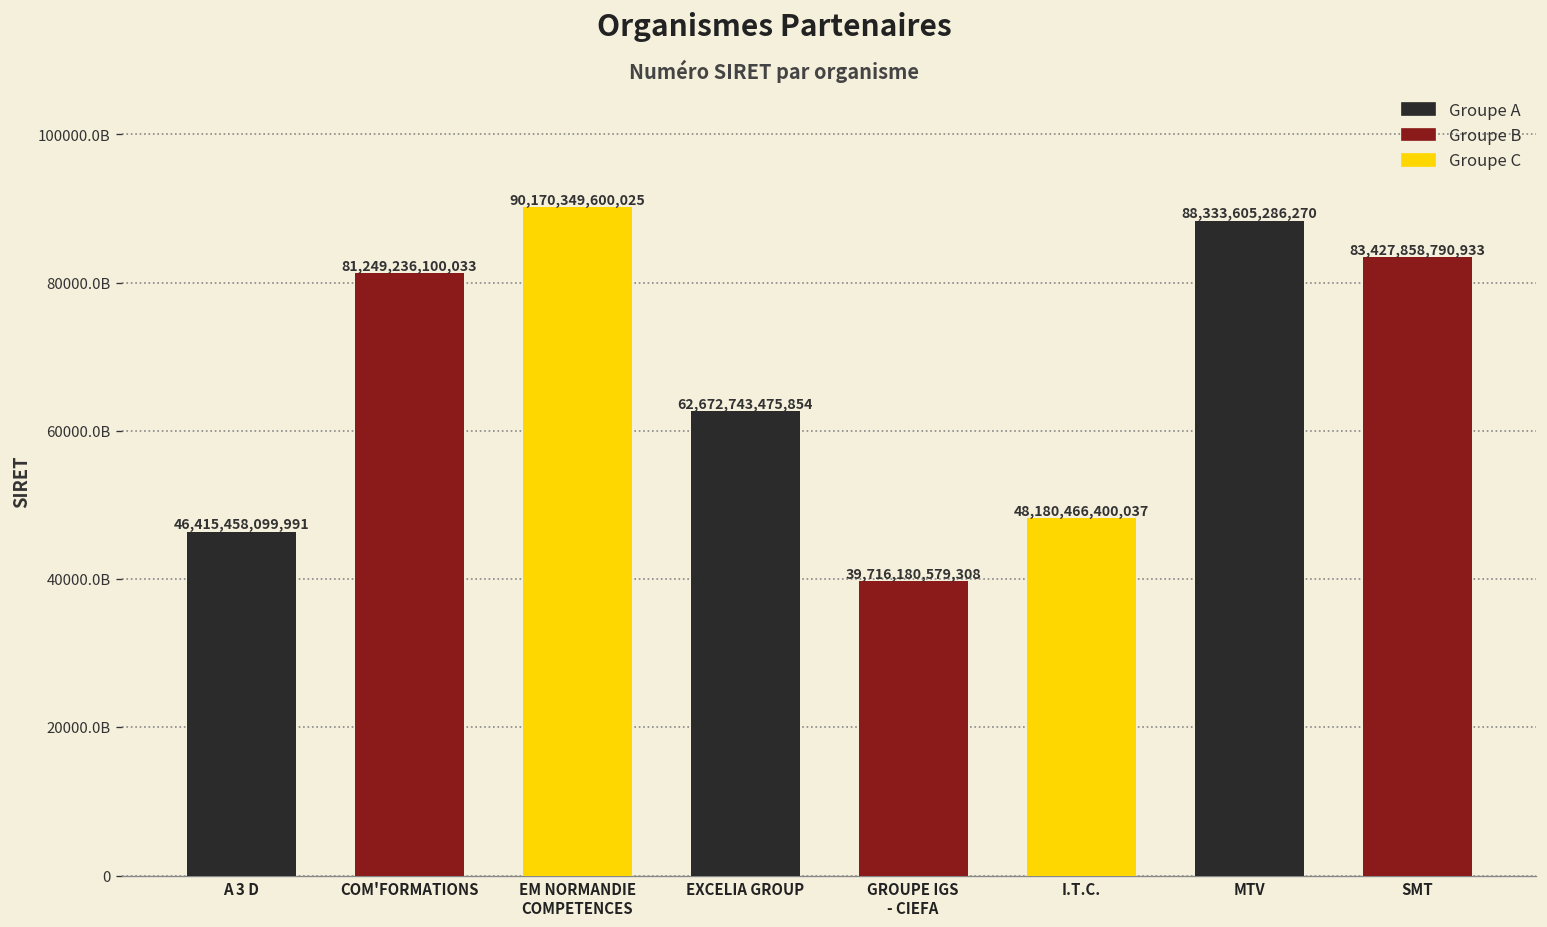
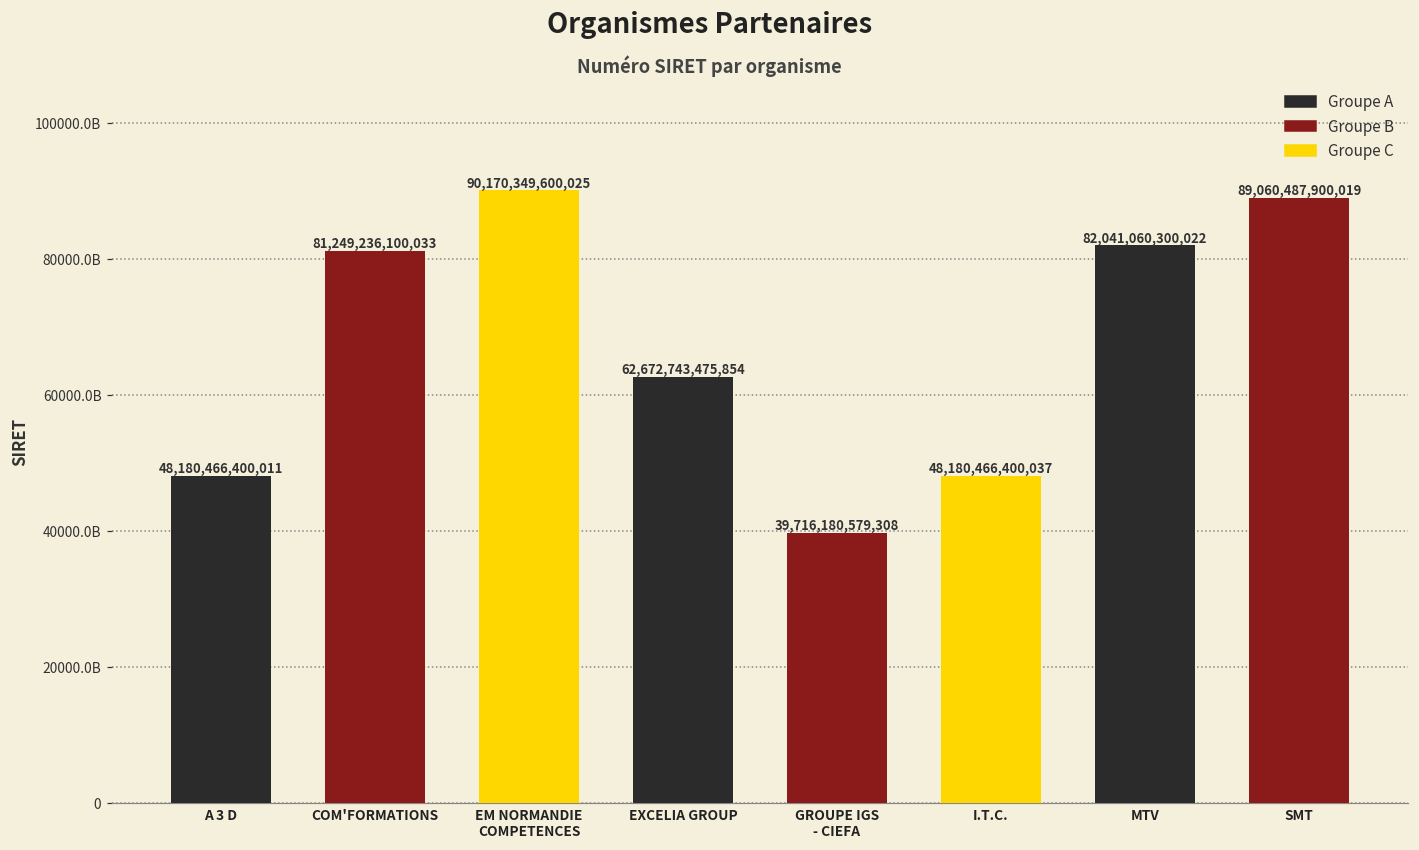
A 3 D: 46,415,458,099,991 -> 48,180,466,400,011
MTV: 88,333,605,286,270 -> 82,041,060,300,022
SMT: 83,427,858,790,933 -> 89,060,487,900,019
